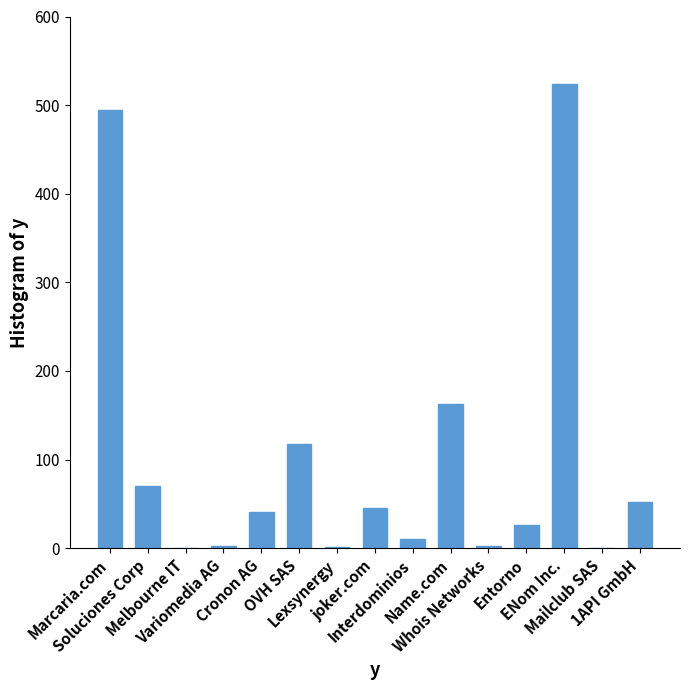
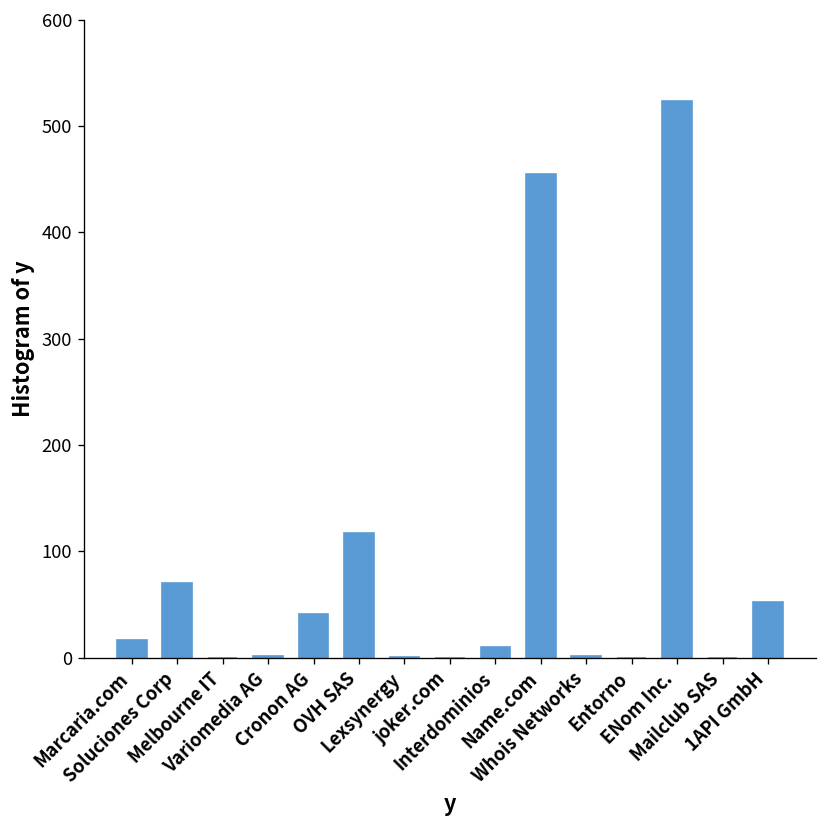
Marcaria.com: 500 -> 20
joker.com: 50 -> 0
Name.com: 160 -> 460
Entorno: 30 -> 0
